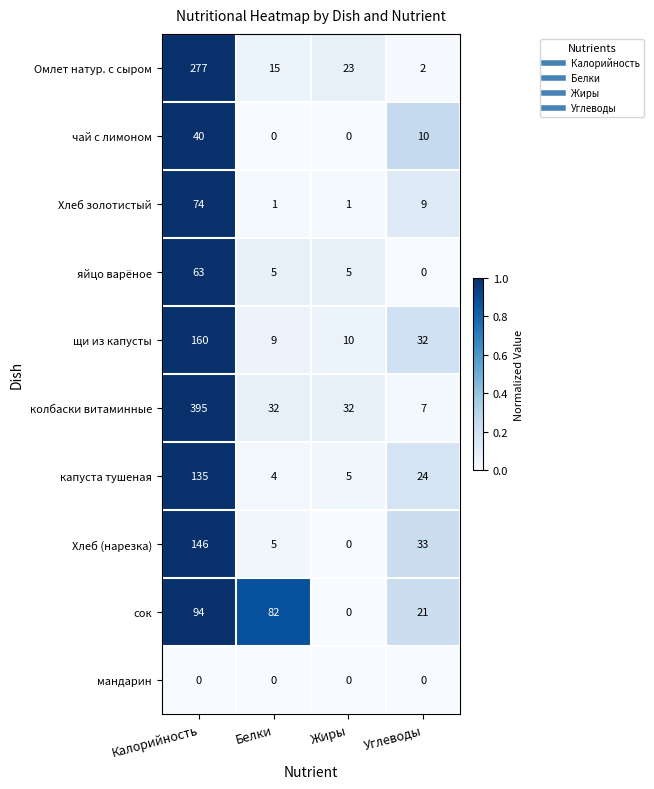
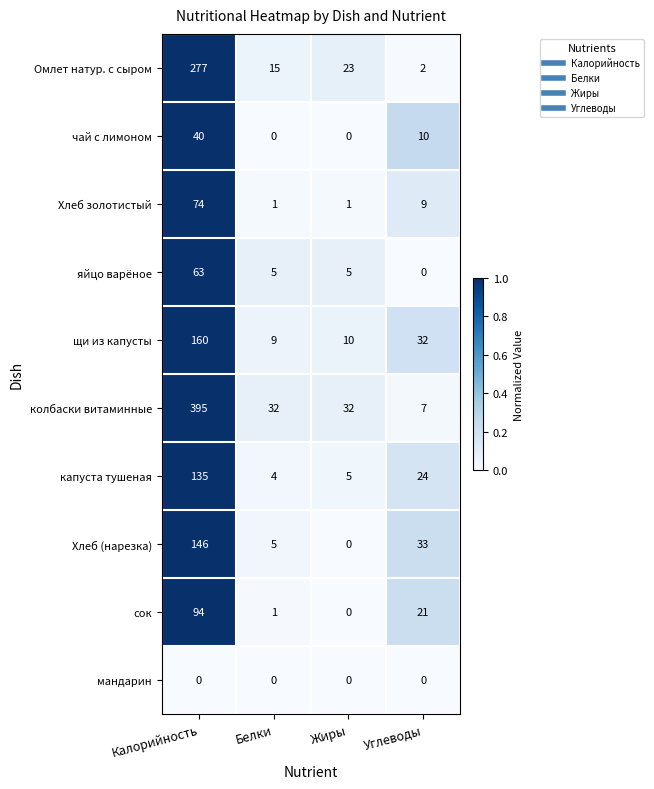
сок, Белки: 82 -> 1
